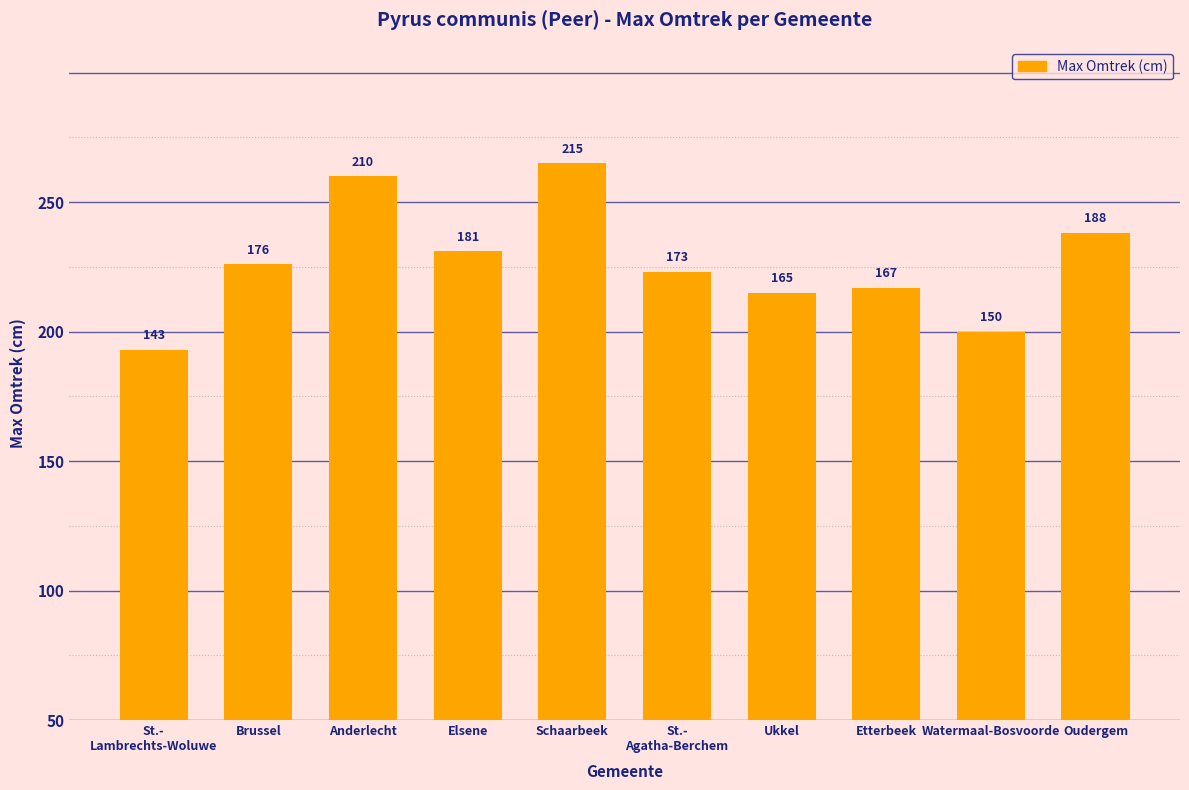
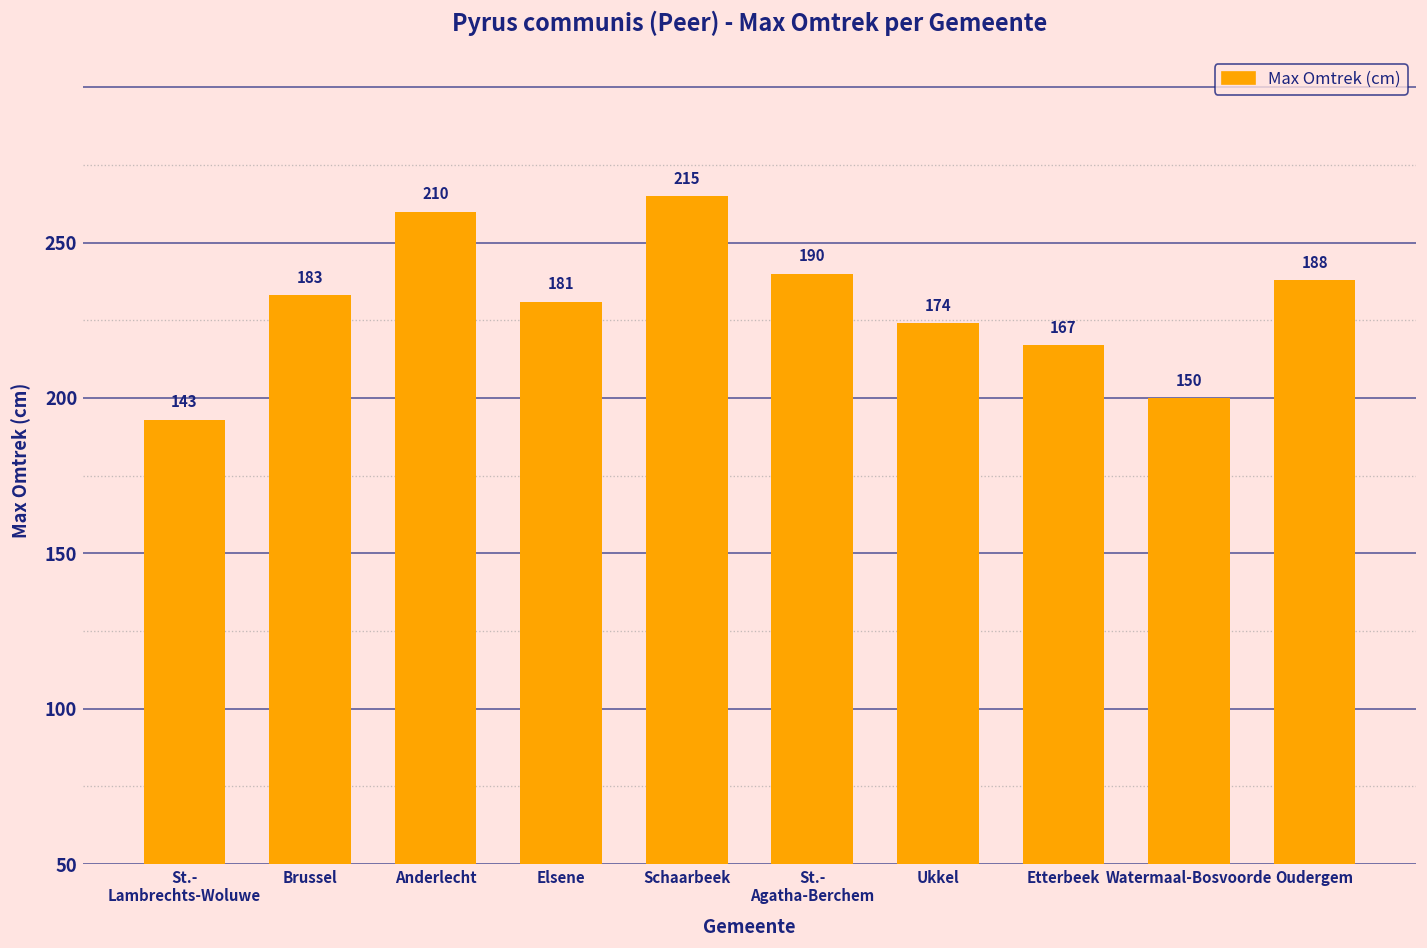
Brussel: 176 -> 183
St.- Agatha-Berchem: 173 -> 190
Ukkel: 165 -> 174
